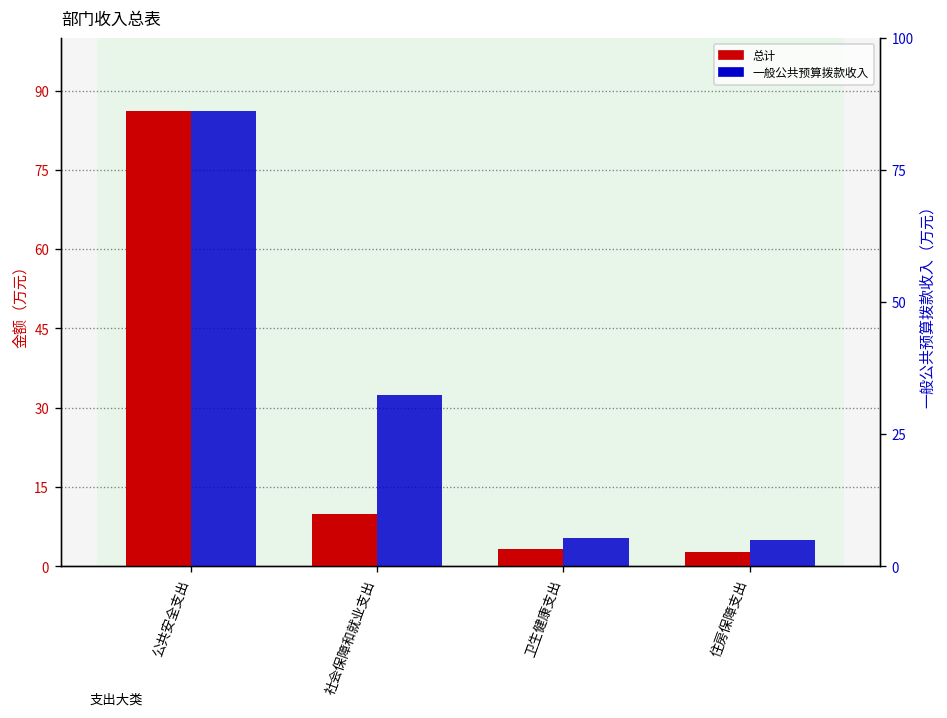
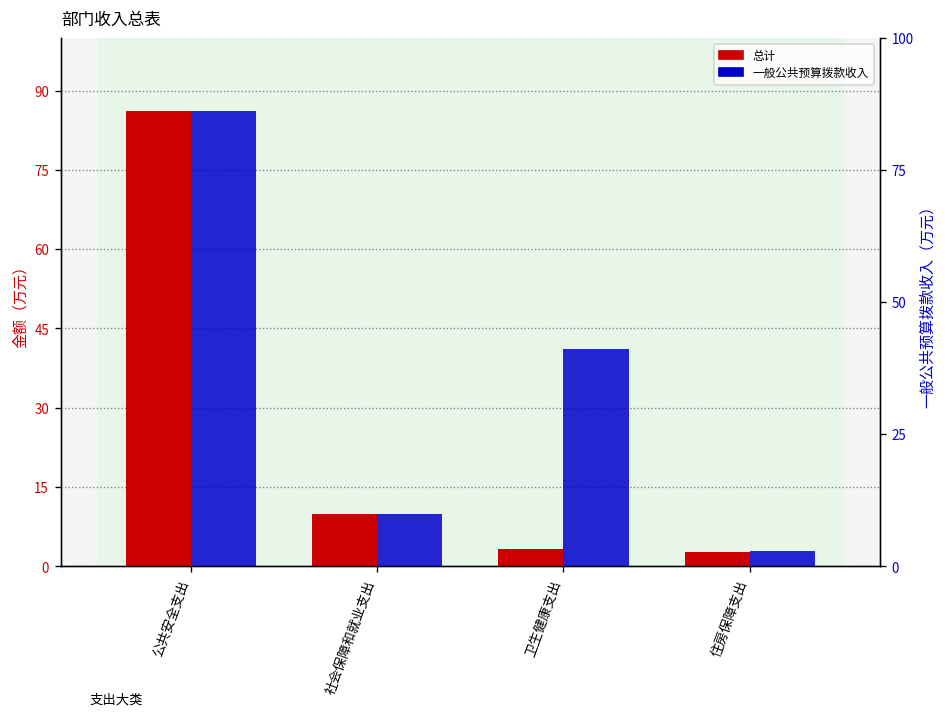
一般公共预算拨款收入, 社会保障和就业支出: 33 -> 10
一般公共预算拨款收入, 卫生健康支出: 5 -> 41
一般公共预算拨款收入, 住房保障支出: 5 -> 3
